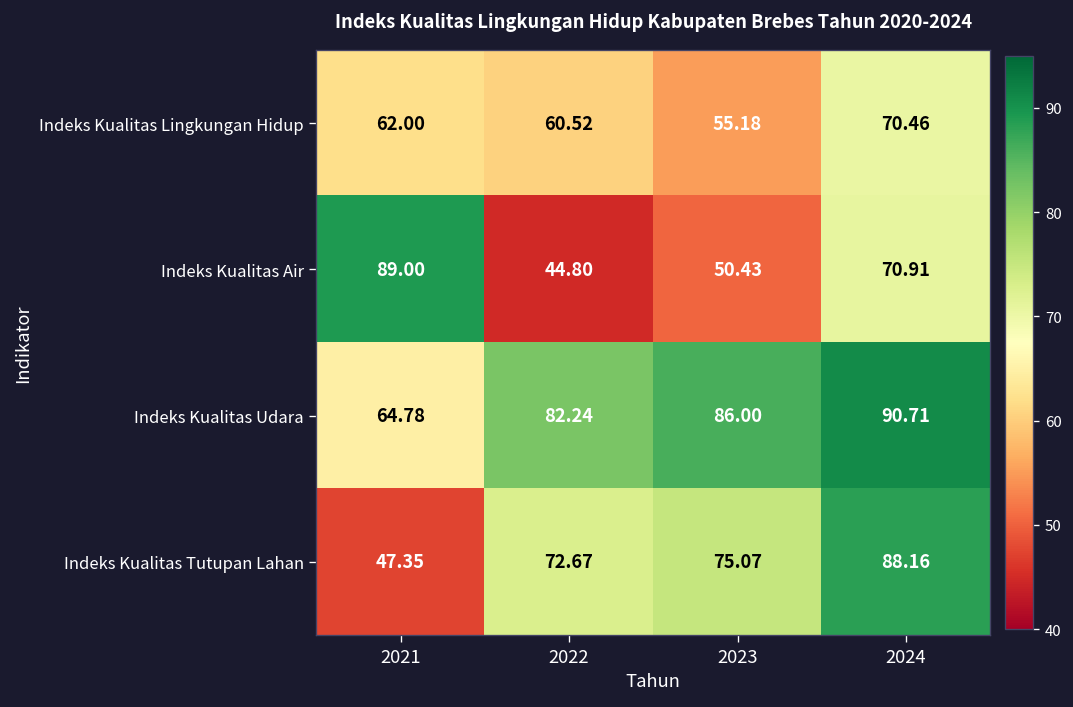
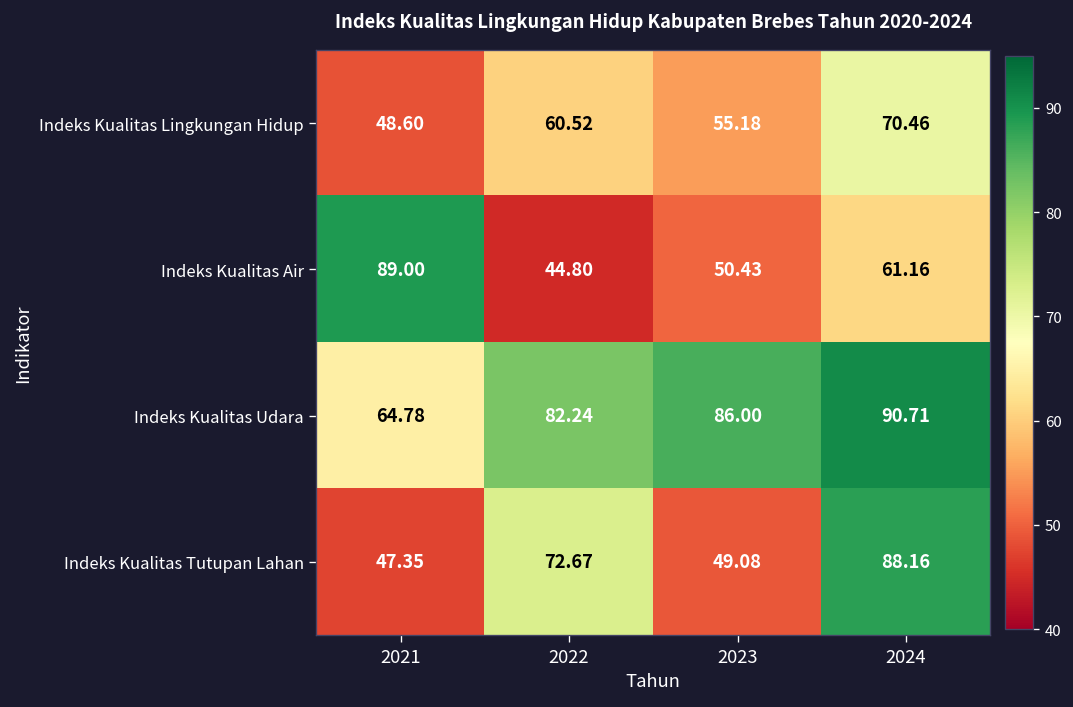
Indeks Kualitas Lingkungan Hidup, 2021: 62.00 -> 48.60
Indeks Kualitas Air, 2024: 70.91 -> 61.16
Indeks Kualitas Tutupan Lahan, 2023: 75.07 -> 49.08
